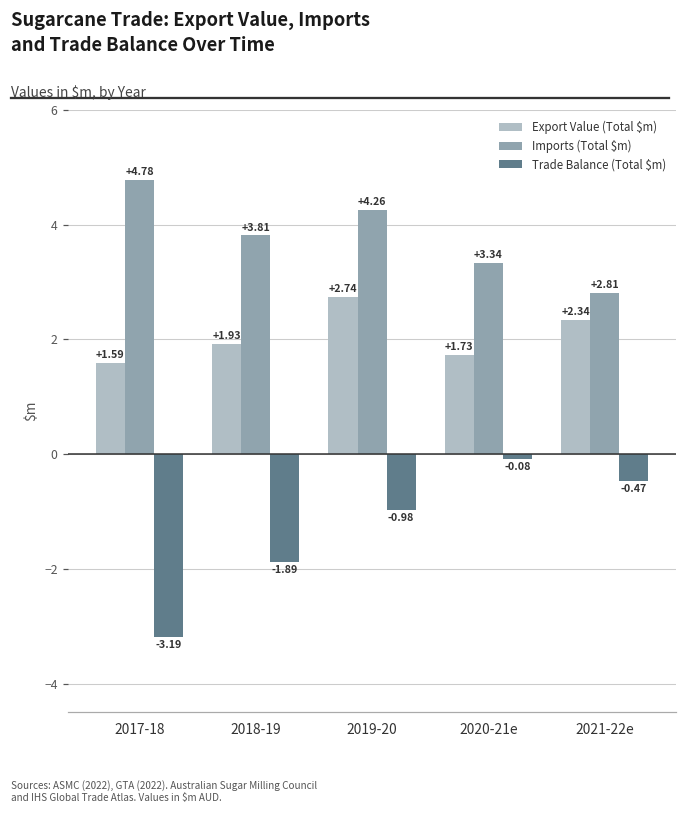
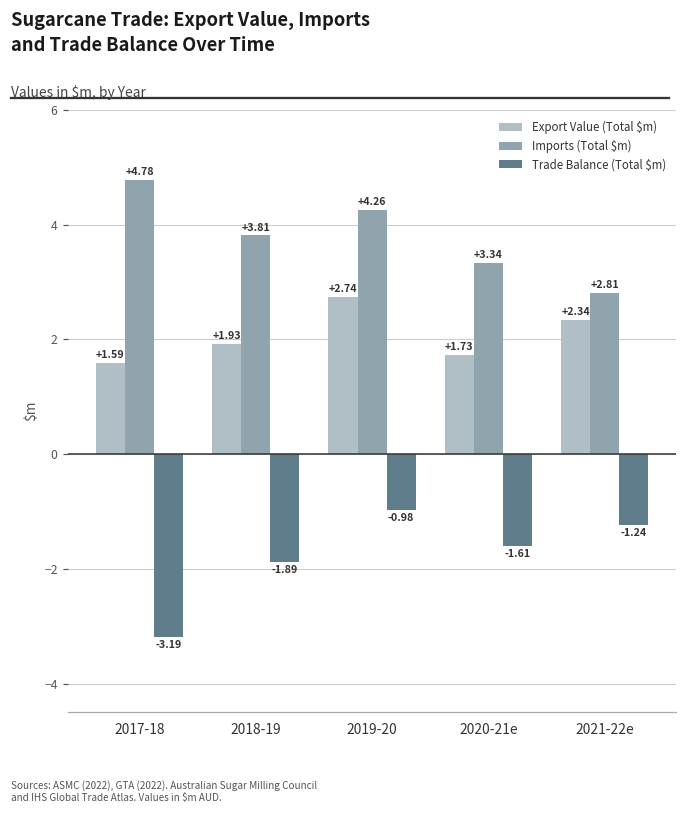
Trade Balance (Total $m), 2020-21e: -0.08 -> -1.61
Trade Balance (Total $m), 2021-22e: -0.47 -> -1.24
